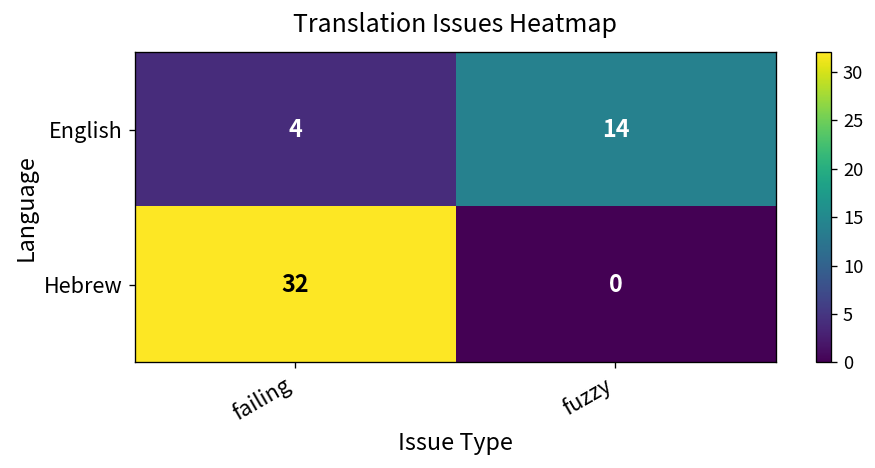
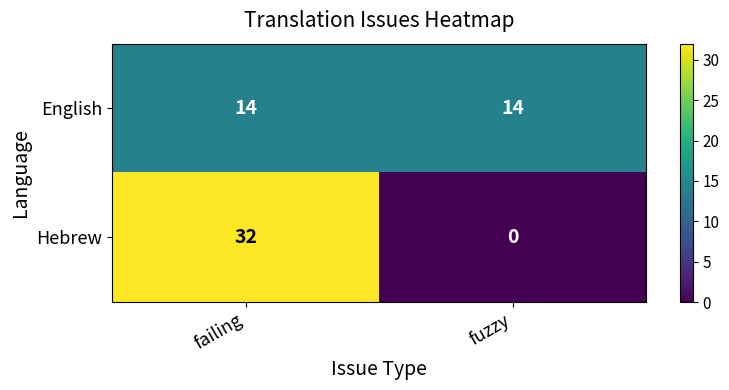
English, failing: 4 -> 14
